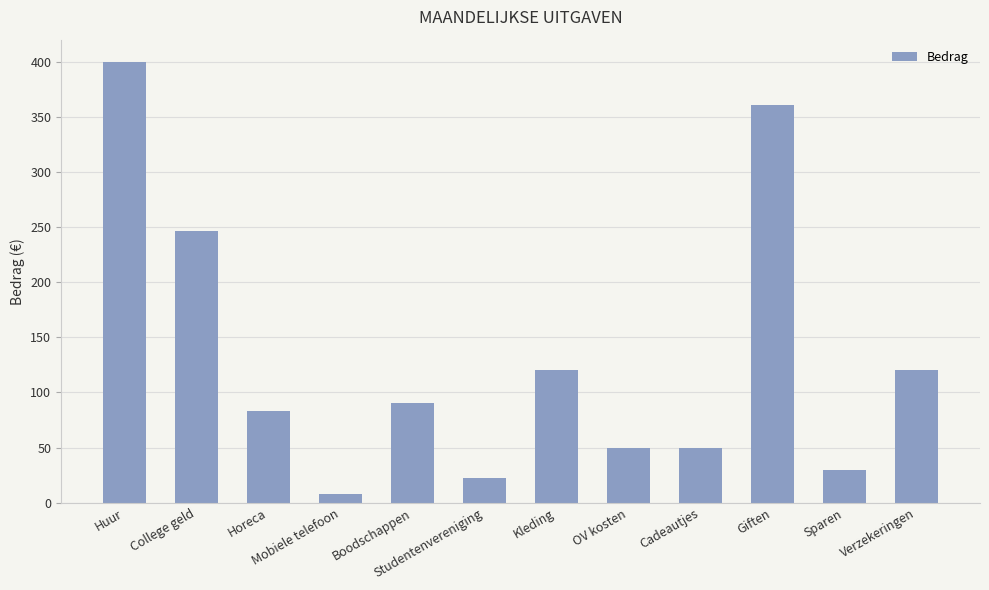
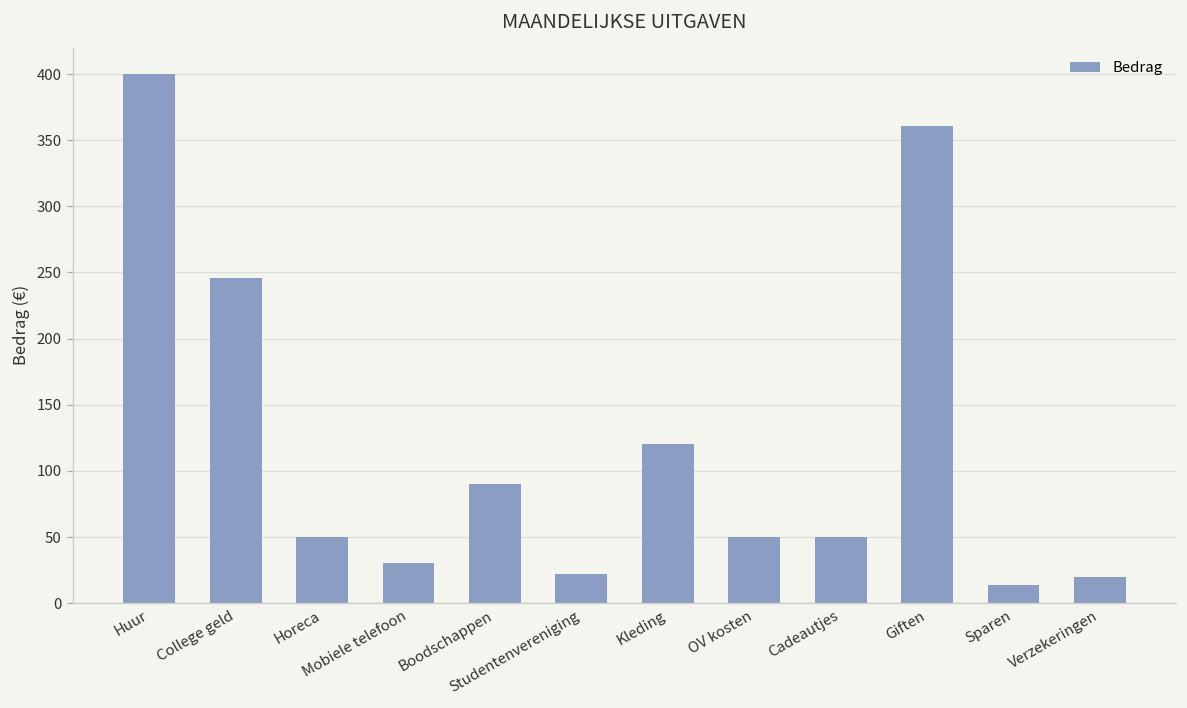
Horeca: 83 -> 50
Mobiele telefoon: 8 -> 30
Sparen: 30 -> 14
Verzekeringen: 120 -> 20
